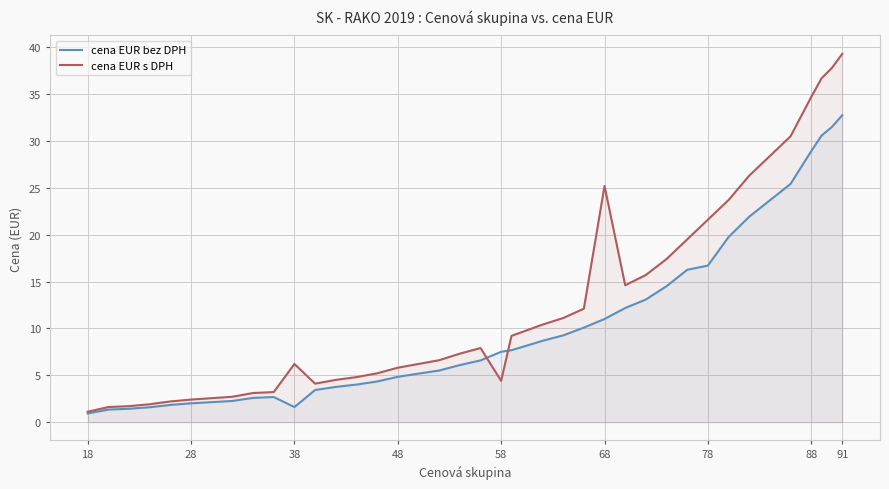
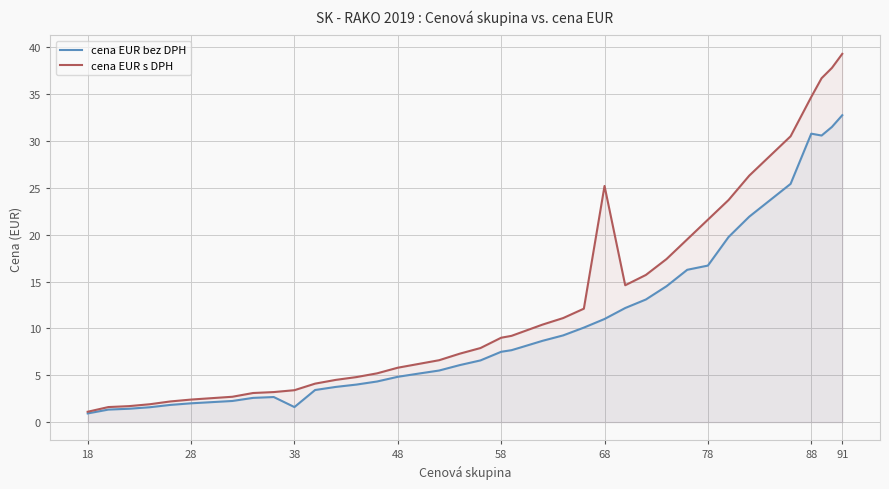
cena EUR s DPH, 38: 6 -> 3
cena EUR s DPH, 58: 4 -> 9
cena EUR bez DPH, 88: 29 -> 31
